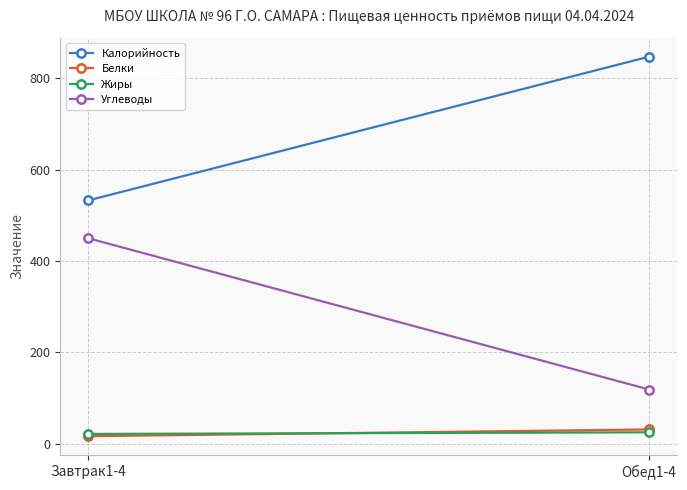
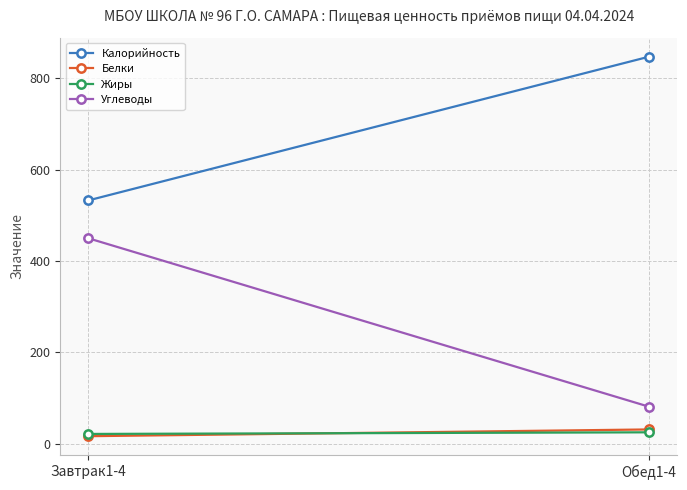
Углеводы, Обед1-4: 120 -> 80
